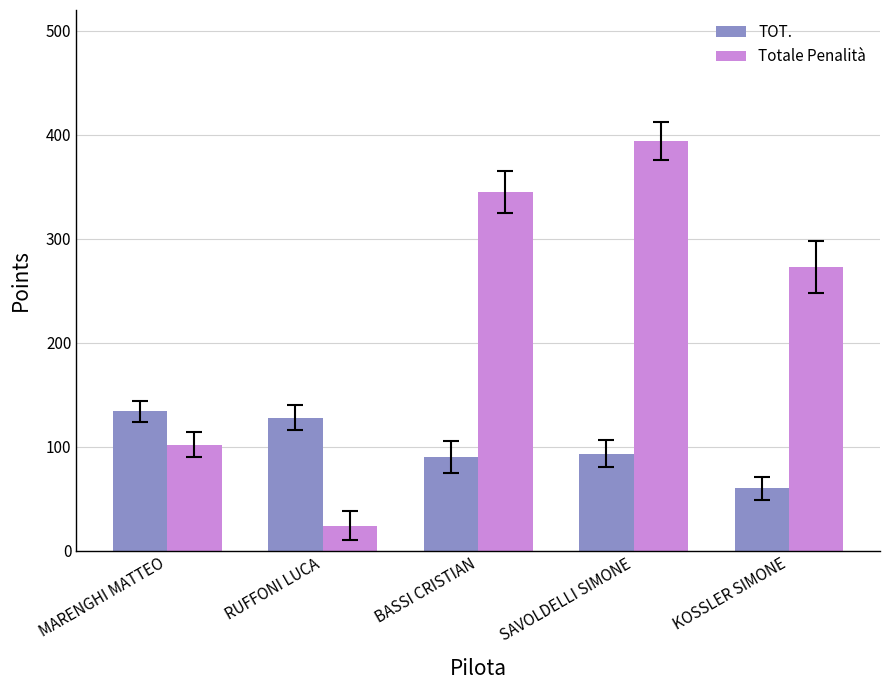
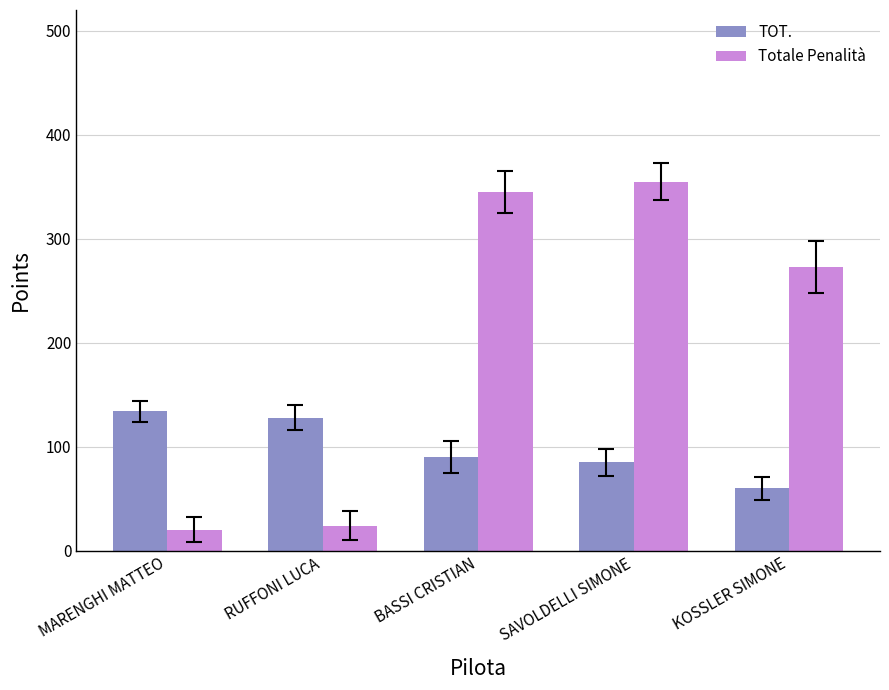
Totale Penalità, MARENGHI MATTEO: 102 -> 20
TOT., SAVOLDELLI SIMONE: 93 -> 85
Totale Penalità, SAVOLDELLI SIMONE: 394 -> 355
